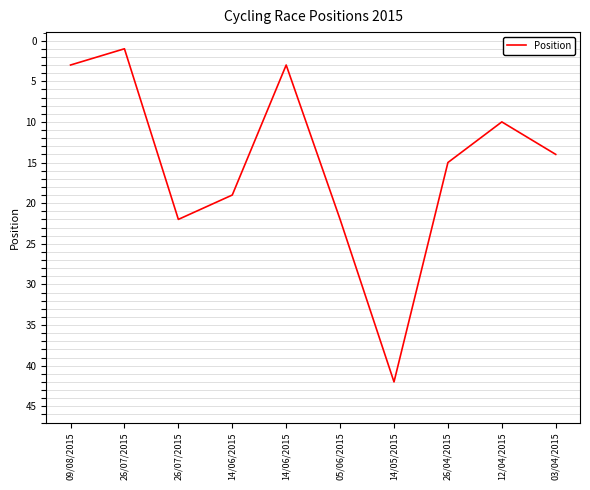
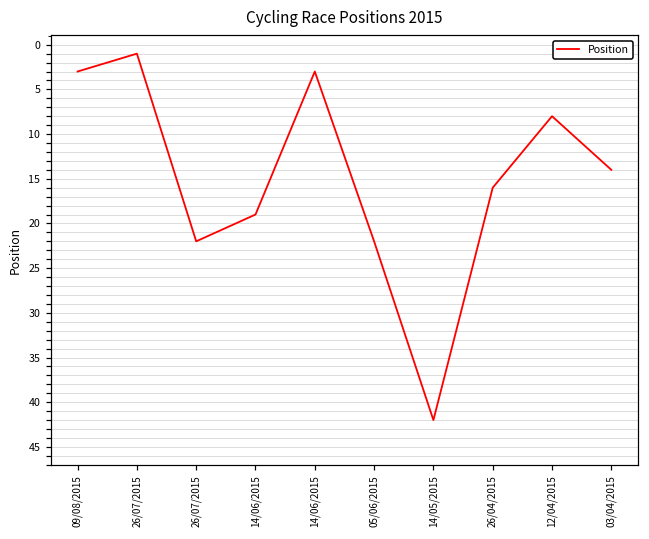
26/04/2015: 15 -> 16
12/04/2015: 10 -> 8
